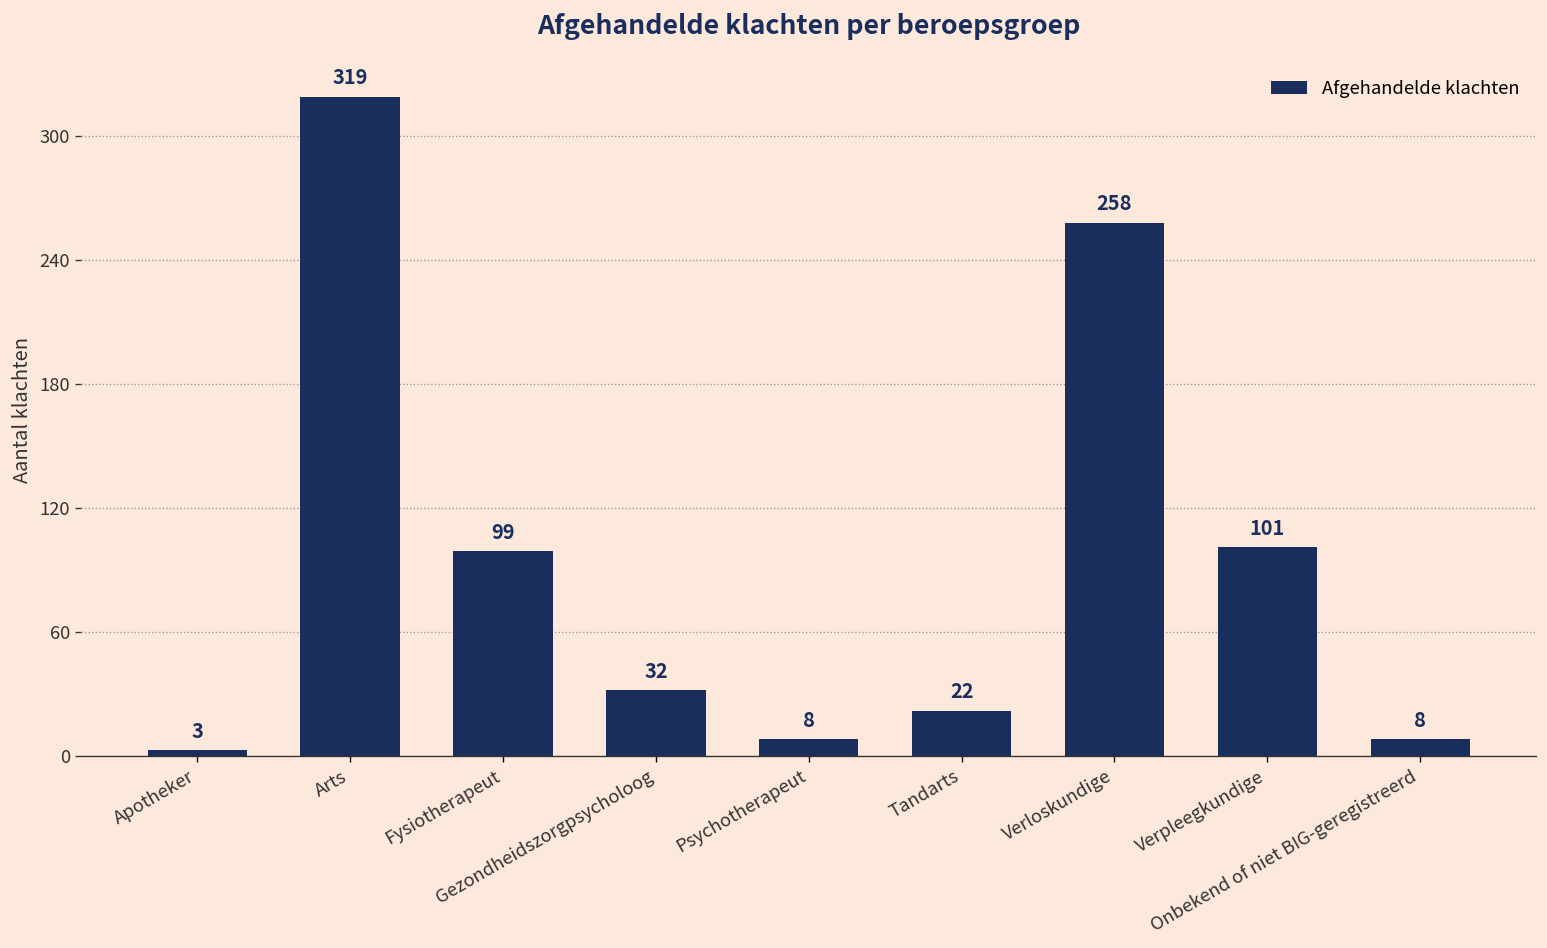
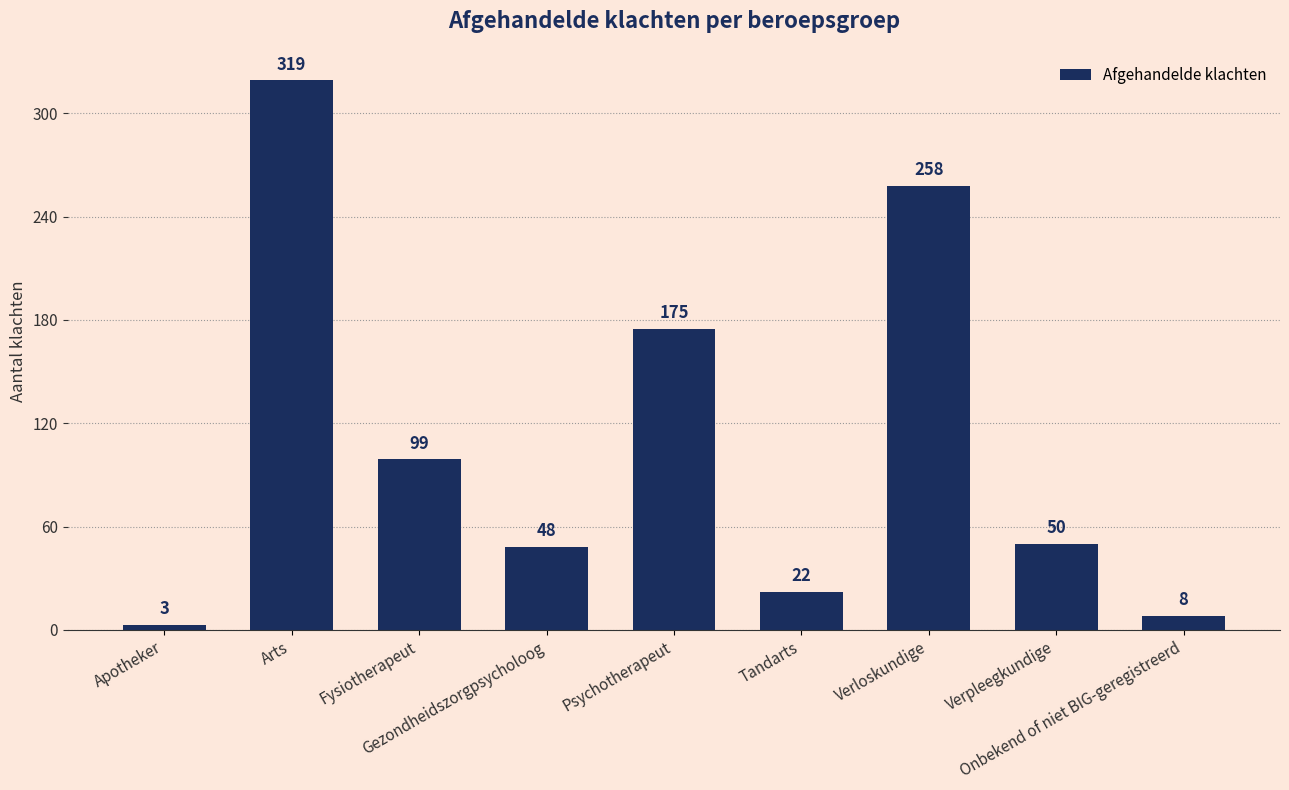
Gezondheidszorgpsycholoog: 32 -> 48
Psychotherapeut: 8 -> 175
Verpleegkundige: 101 -> 50
